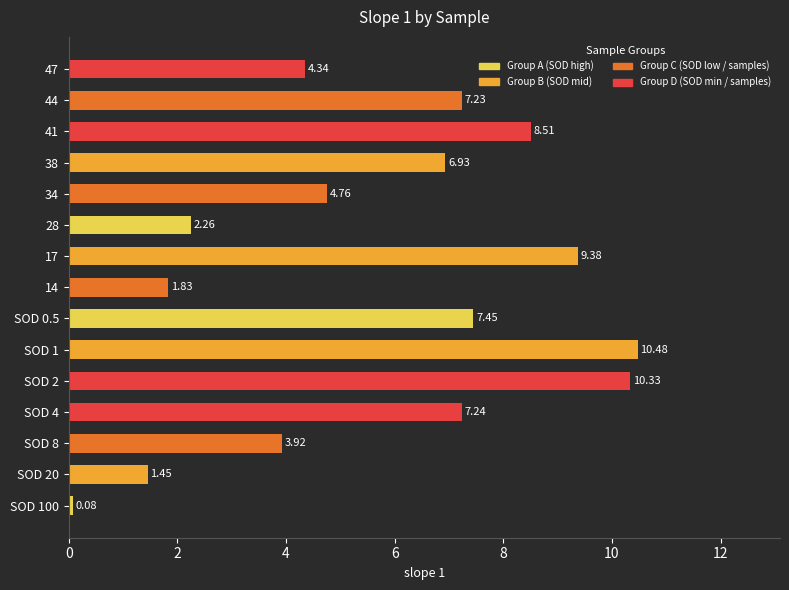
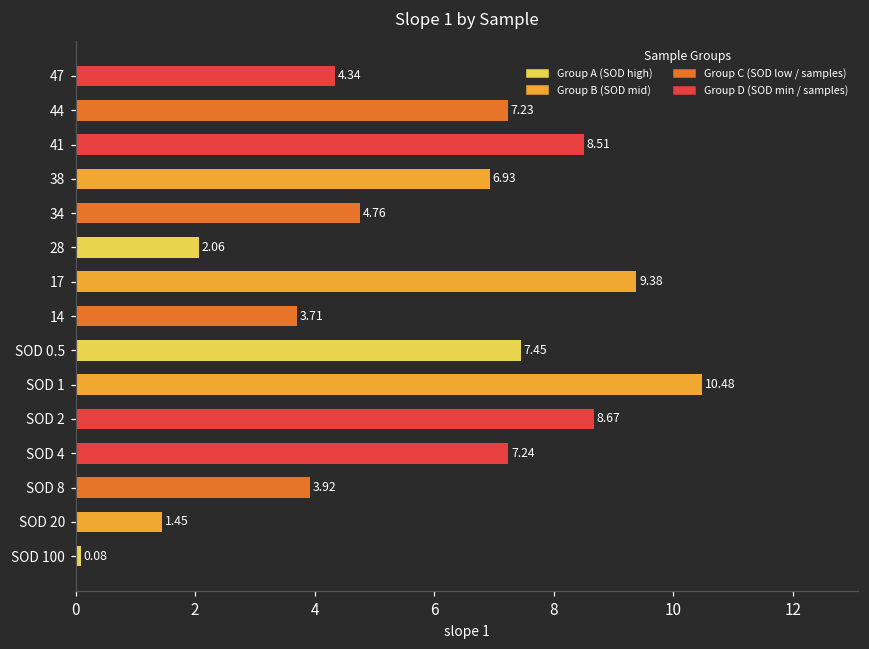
28: 2.26 -> 2.06
14: 1.83 -> 3.71
SOD 2: 10.33 -> 8.67
